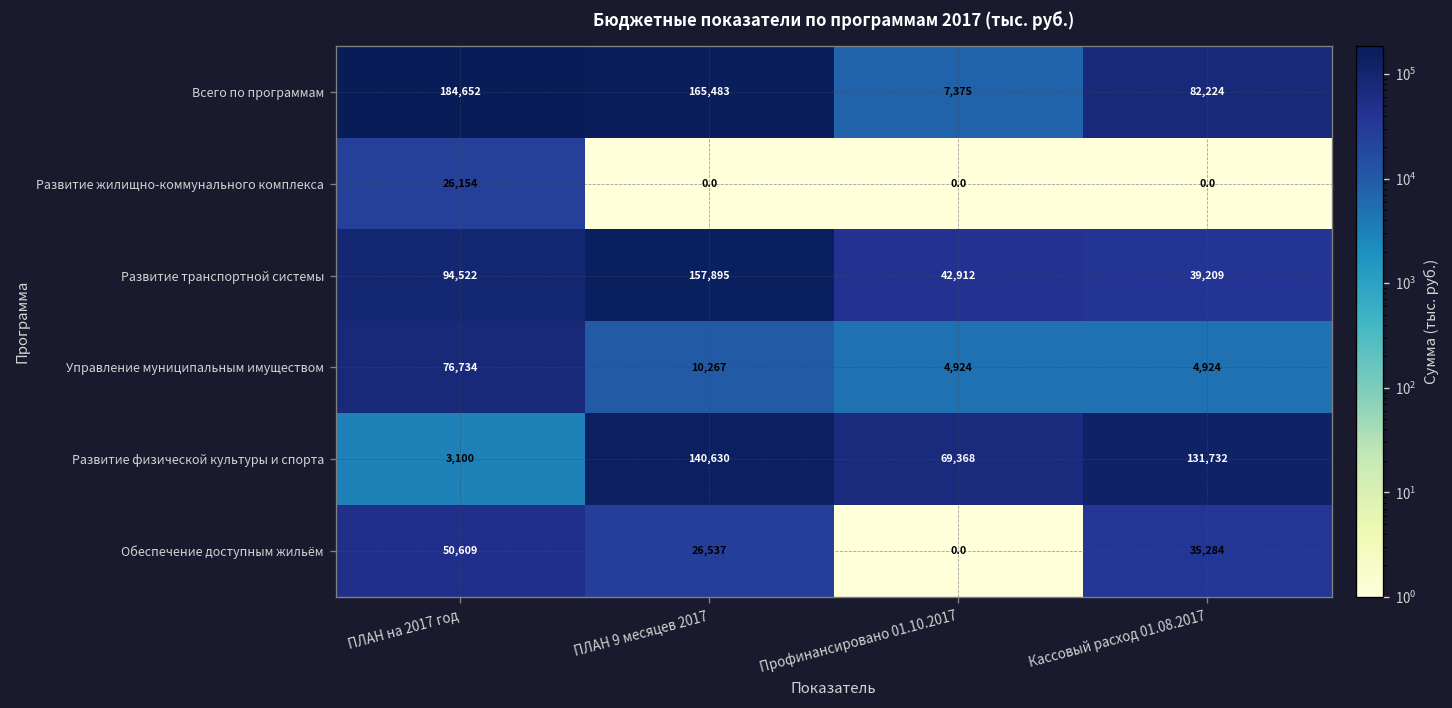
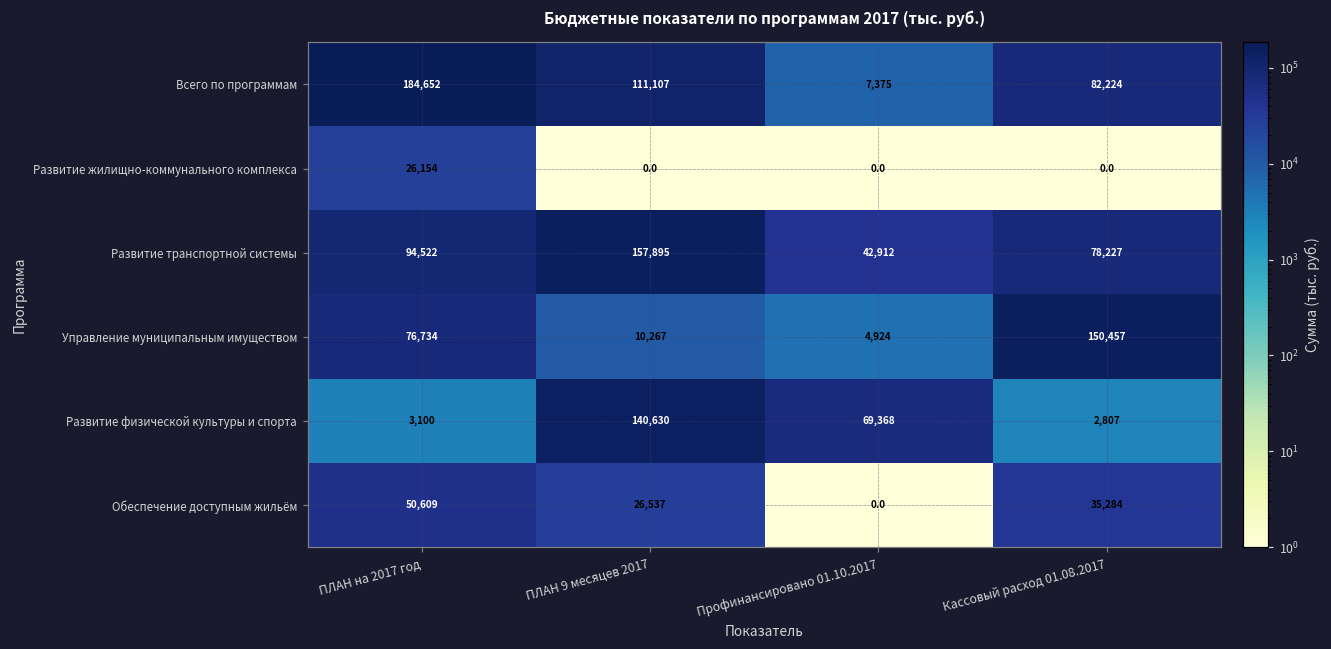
Всего по программам, ПЛАН 9 месяцев 2017: 165,483 -> 111,107
Развитие транспортной системы, Кассовый расход 01.08.2017: 39,209 -> 78,227
Управление муниципальным имуществом, Кассовый расход 01.08.2017: 4,924 -> 150,457
Развитие физической культуры и спорта, Кассовый расход 01.08.2017: 131,732 -> 2,807
